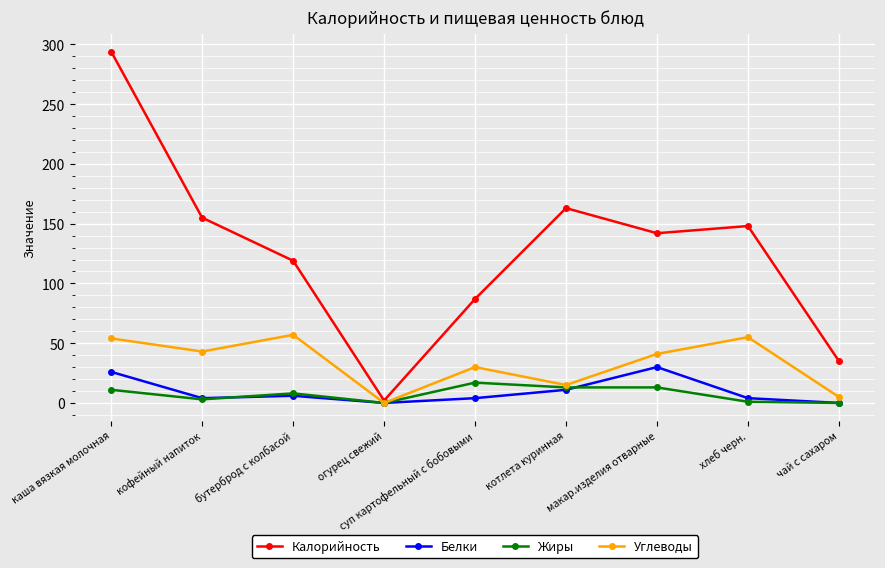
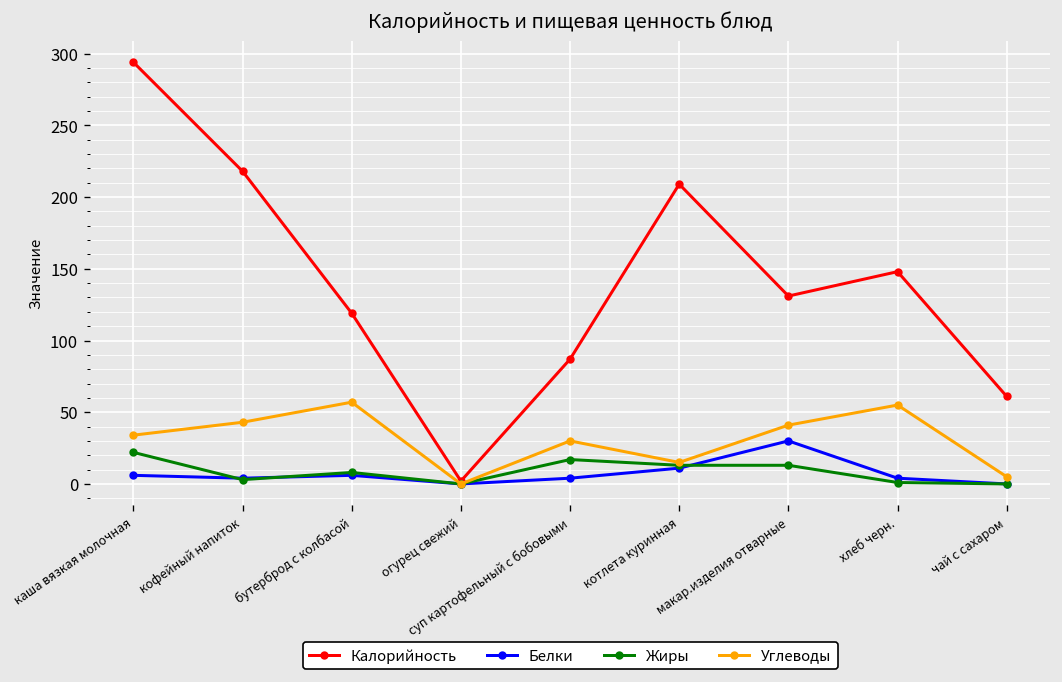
Белки, каша вязкая молочная: 26 -> 6
Жиры, каша вязкая молочная: 11 -> 22
Углеводы, каша вязкая молочная: 54 -> 34
Калорийность, кофейный напиток: 155 -> 218
Калорийность, котлета куринная: 163 -> 209
Калорийность, макар.изделия отварные: 142 -> 131
Калорийность, чай с сахаром: 35 -> 61
